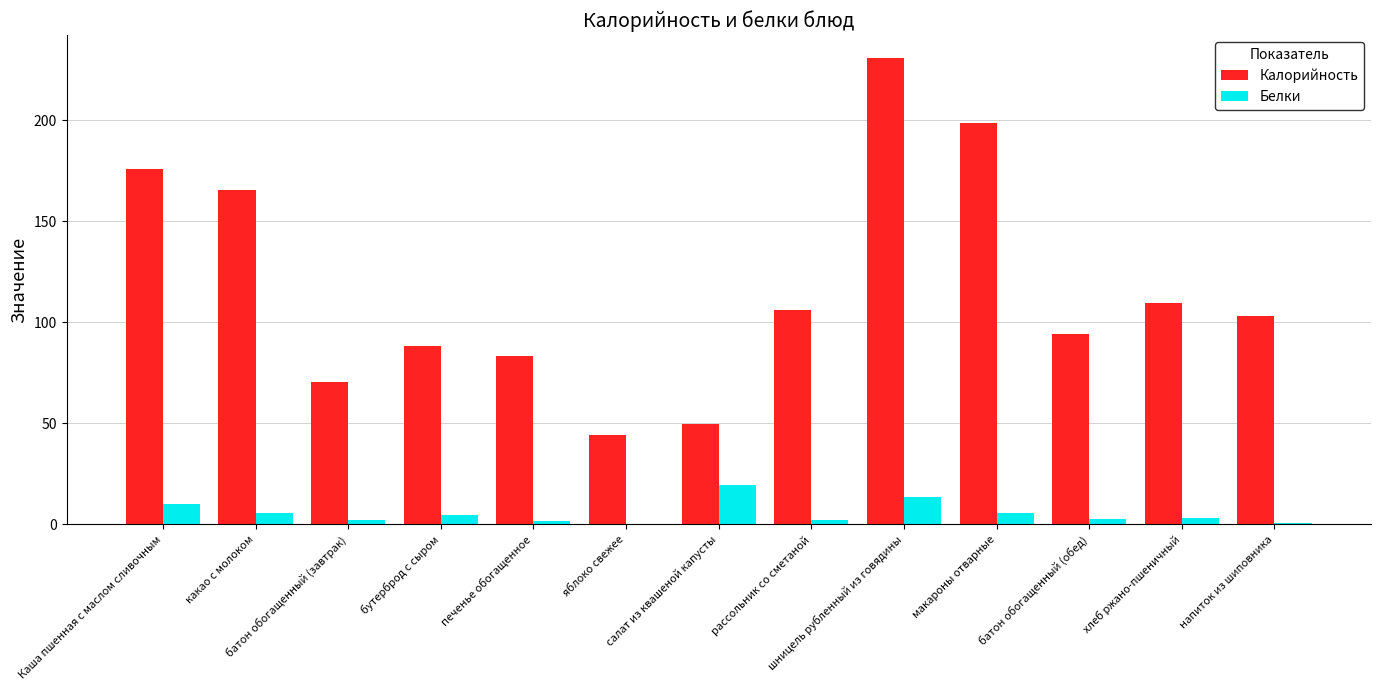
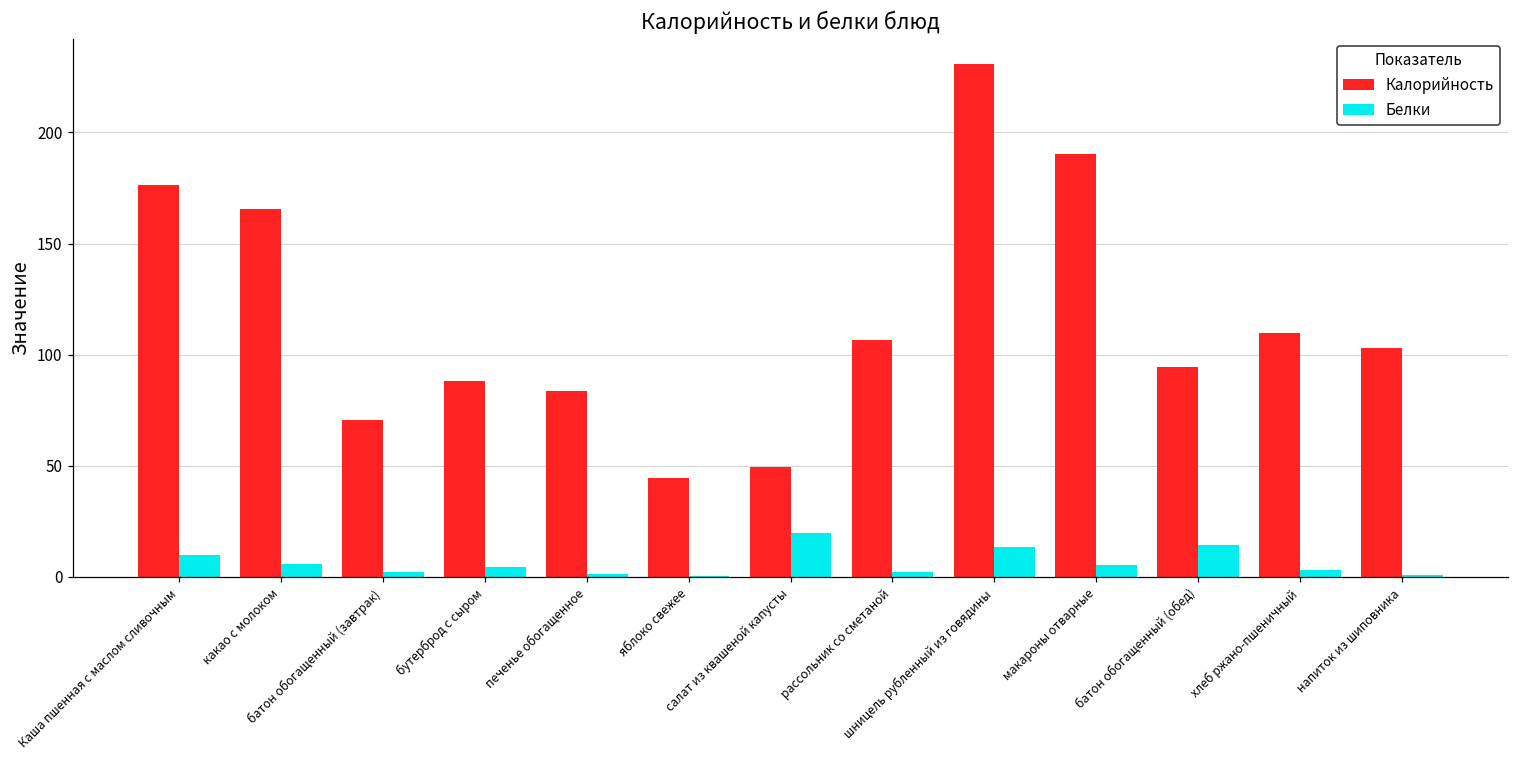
Калорийность, макароны отварные: 199 -> 190
Белки, батон обогащенный (обед): 3 -> 14
